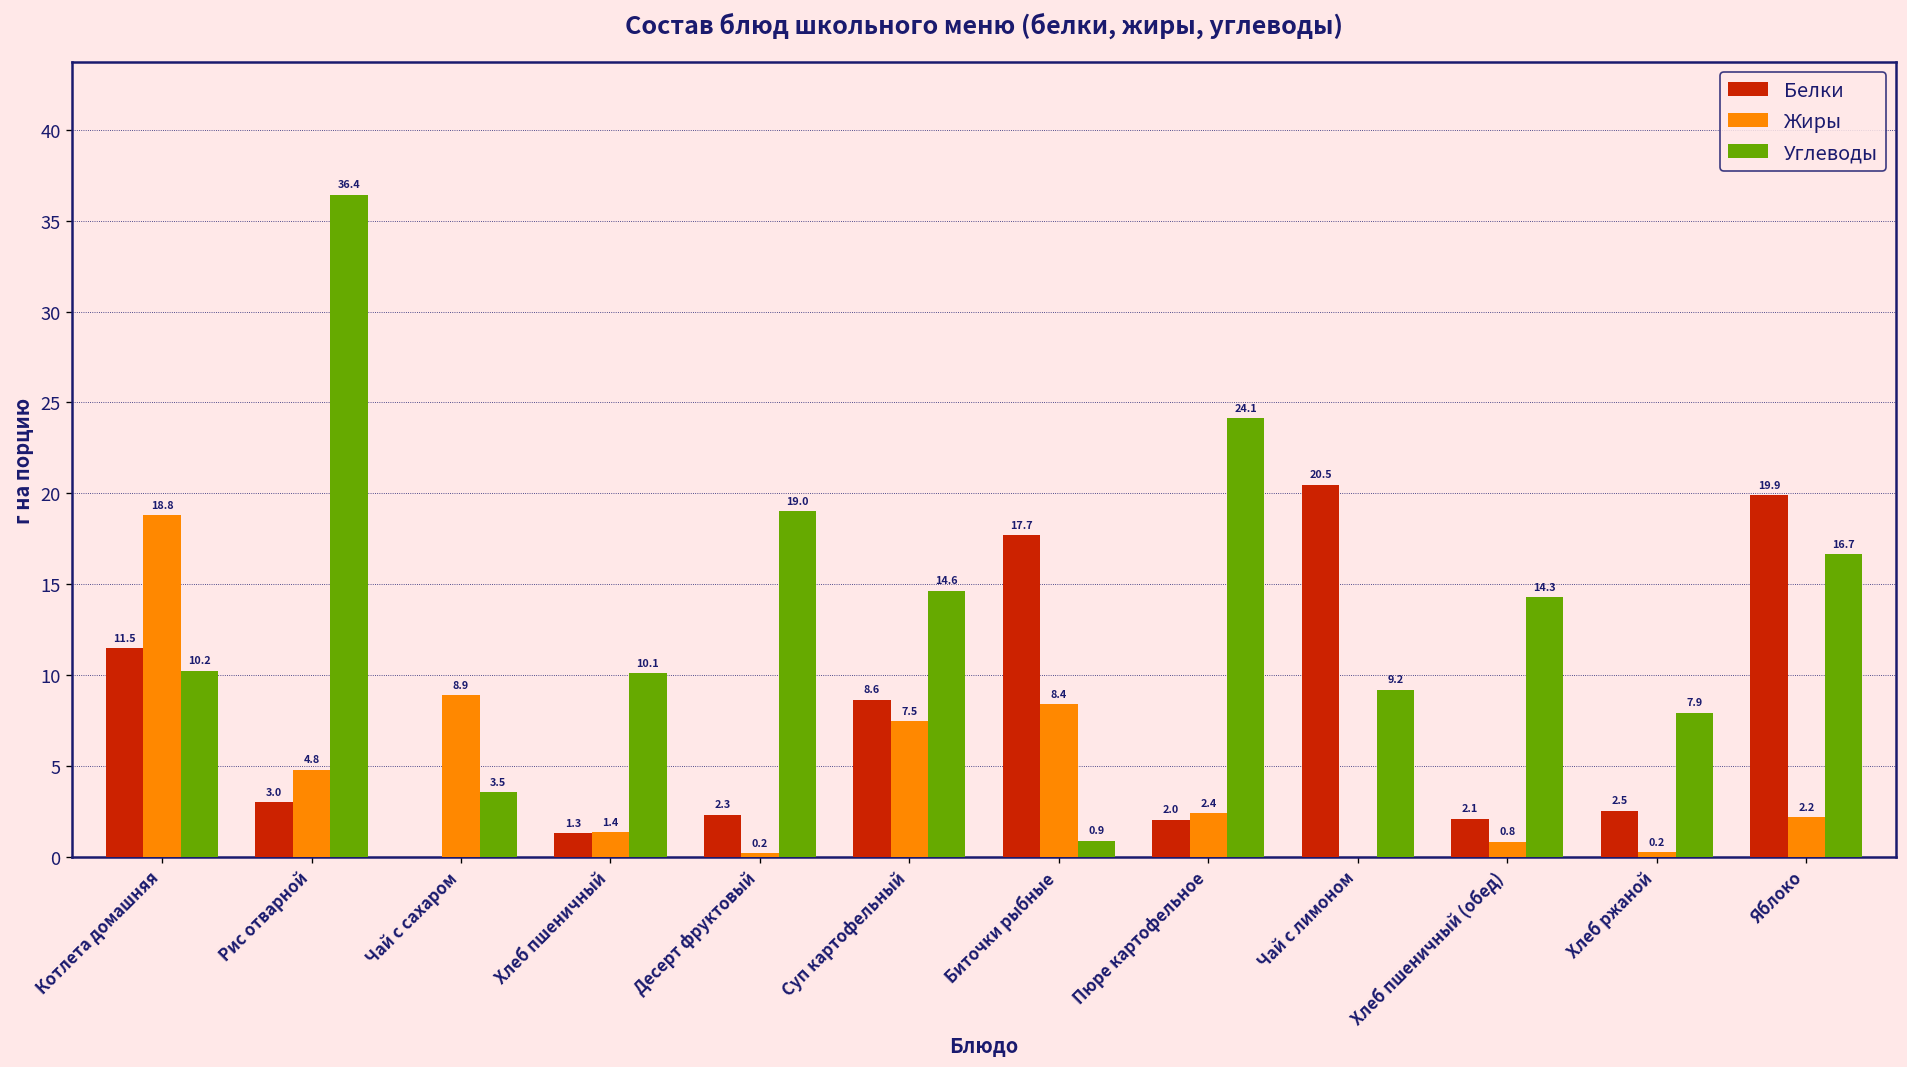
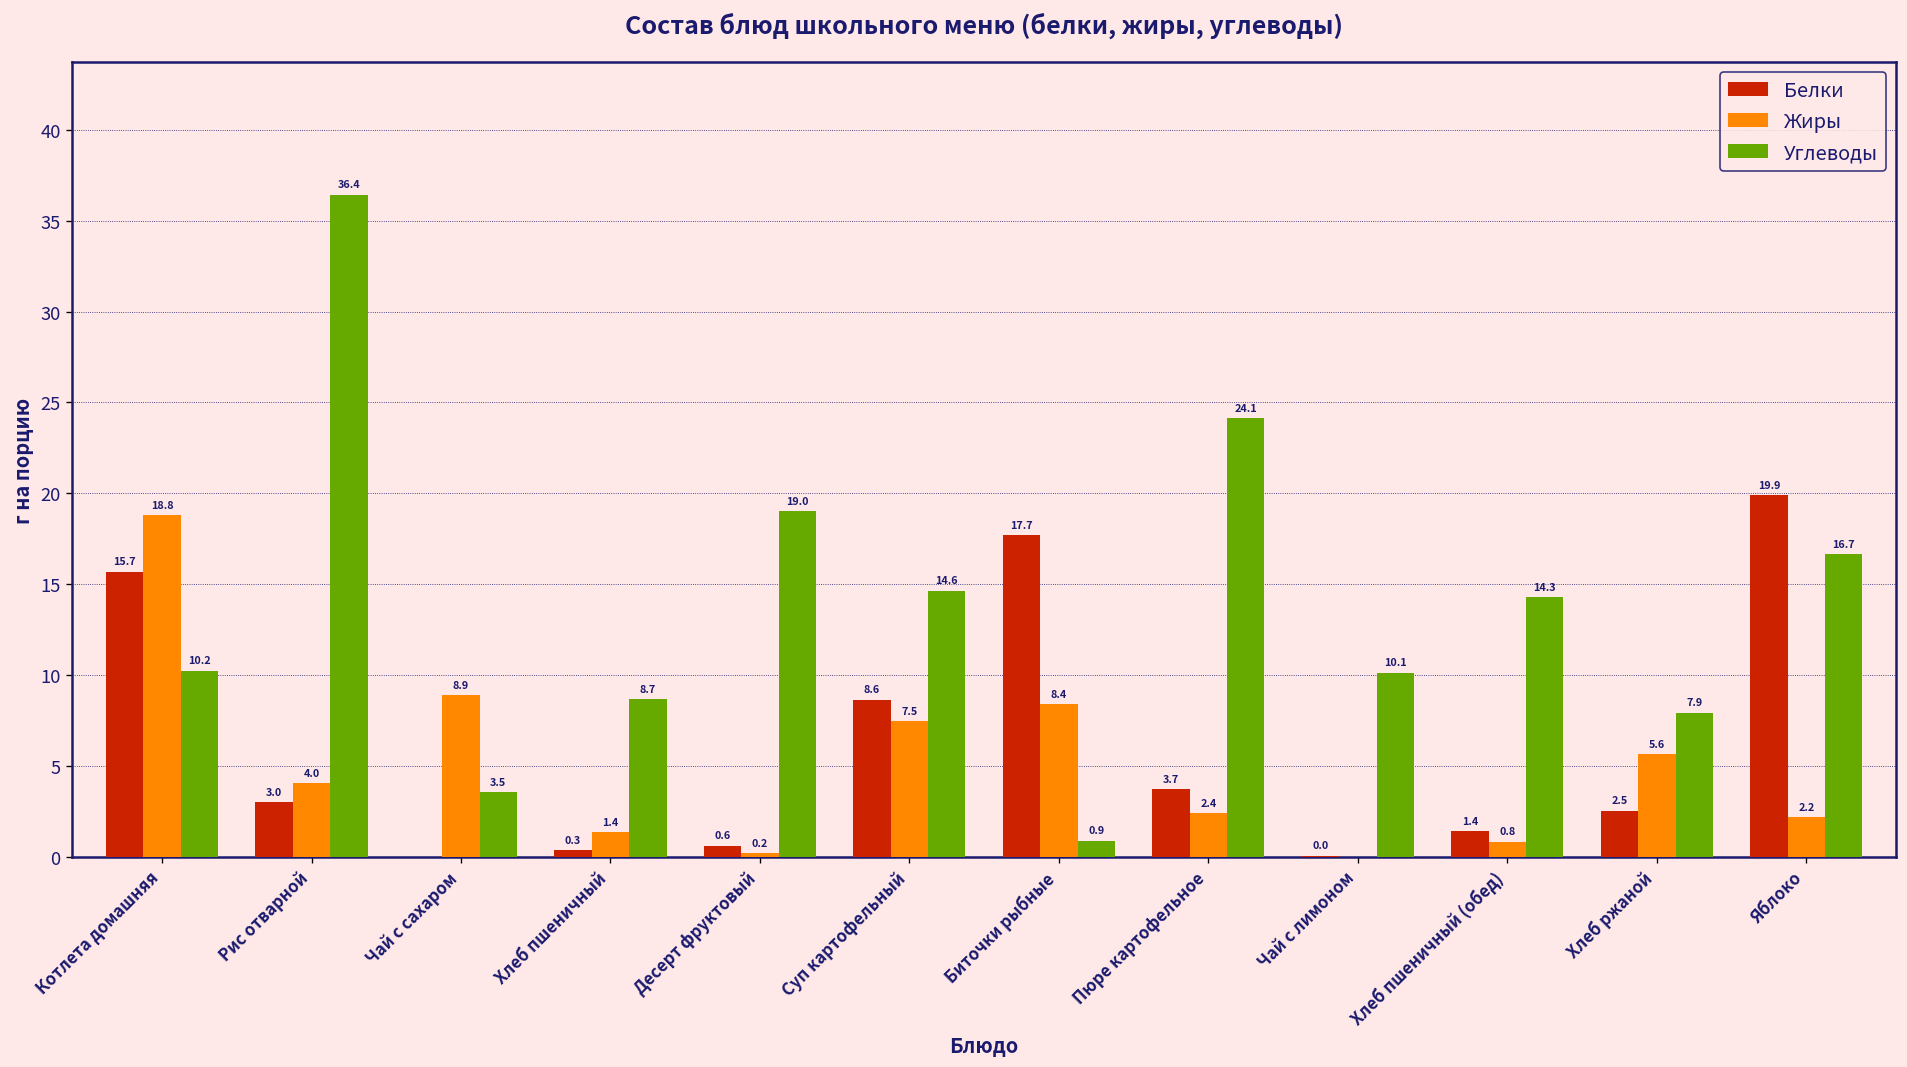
Белки, Котлета домашняя: 11.5 -> 15.7
Жиры, Рис отварной: 4.8 -> 4.0
Белки, Хлеб пшеничный: 1.3 -> 0.3
Углеводы, Хлеб пшеничный: 10.1 -> 8.7
Белки, Десерт фруктовый: 2.3 -> 0.6
Белки, Пюре картофельное: 2.0 -> 3.7
Белки, Чай с лимоном: 20.5 -> 0.0
Углеводы, Чай с лимоном: 9.2 -> 10.1
Белки, Хлеб пшеничный (обед): 2.1 -> 1.4
Жиры, Хлеб ржаной: 0.2 -> 5.6
